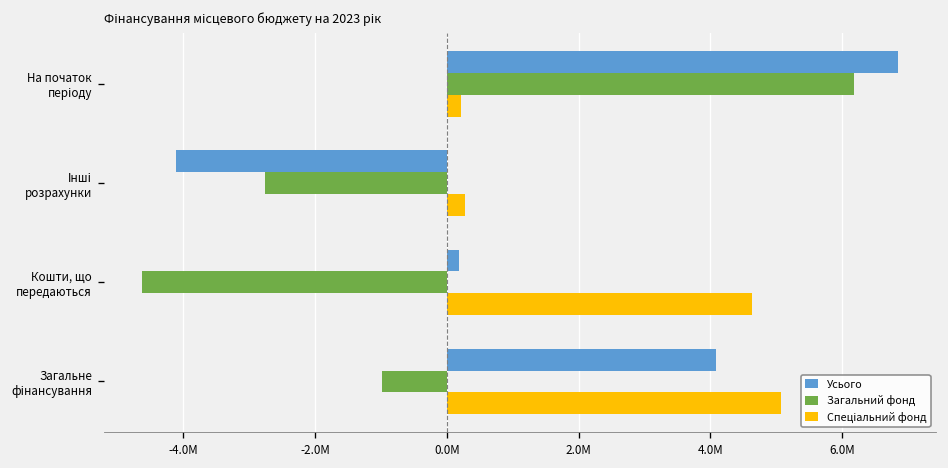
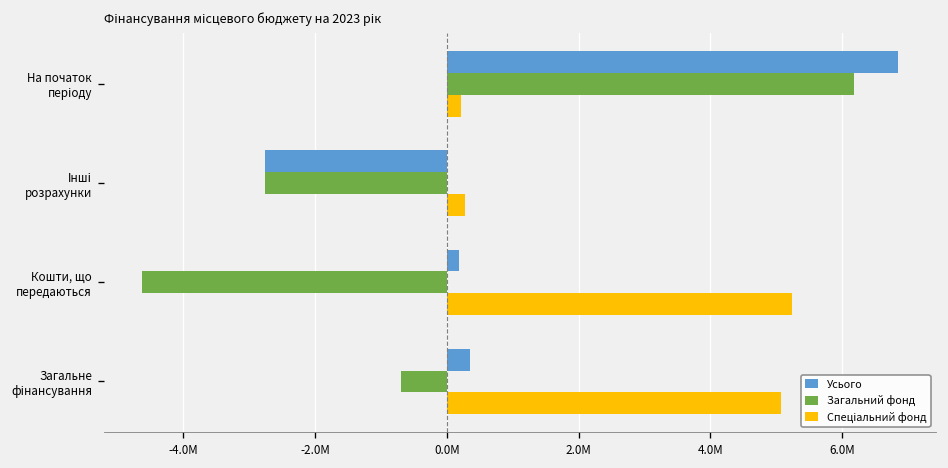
Усього, Інші розрахунки: -4100000 -> -2800000
Спеціальний фонд, Кошти, що передаються: 4600000 -> 5200000
Усього, Загальне фінансування: 4100000 -> 400000
Загальний фонд, Загальне фінансування: -1000000 -> -700000
